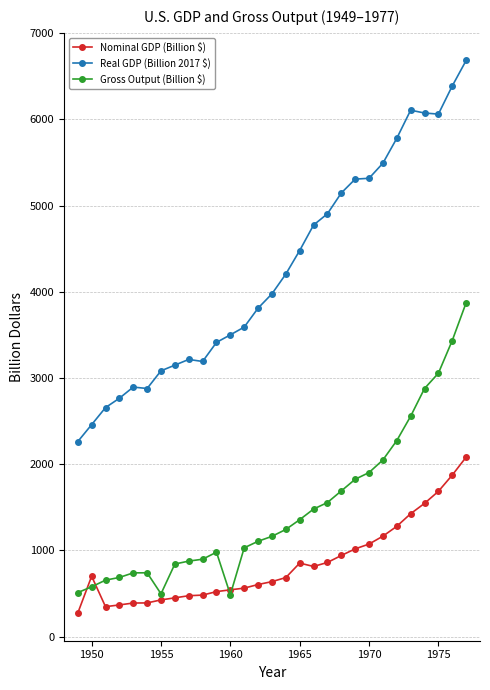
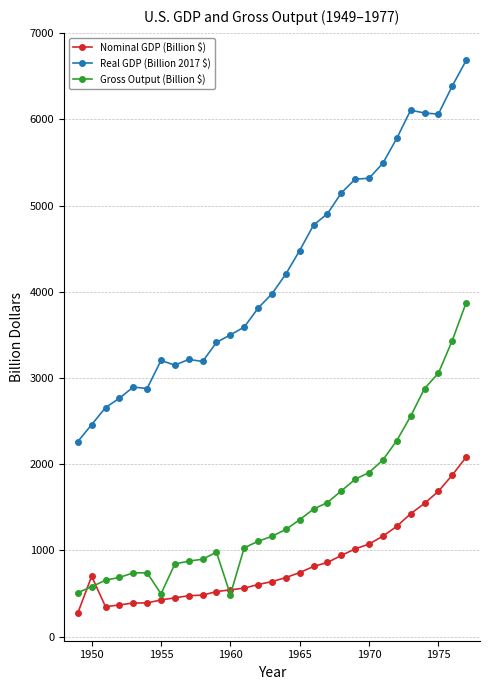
Real GDP (Billion 2017 $), 1955: 3100 -> 3200
Nominal GDP (Billion $), 1965: 900 -> 700
